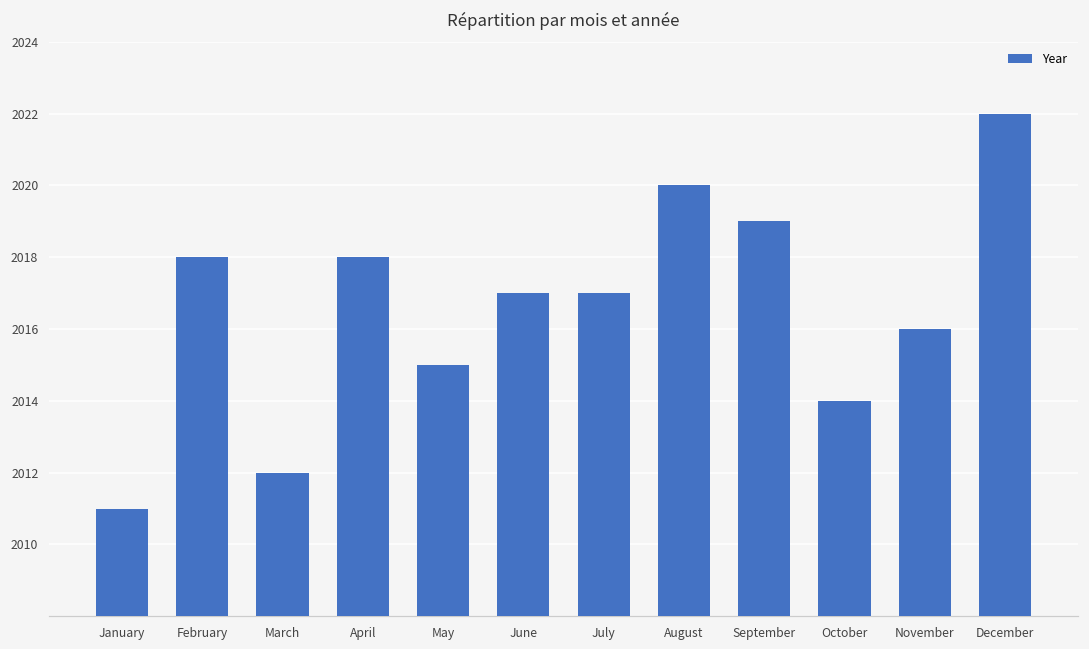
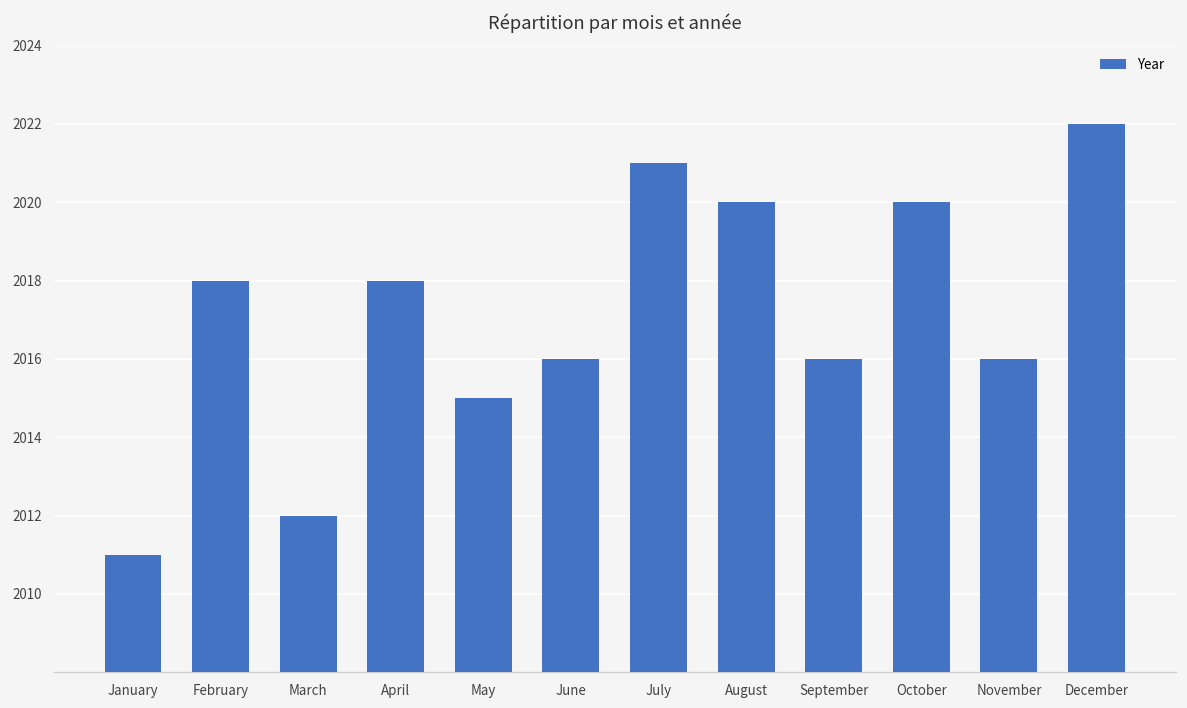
June: 2017 -> 2016
July: 2017 -> 2021
September: 2019 -> 2016
October: 2014 -> 2020
